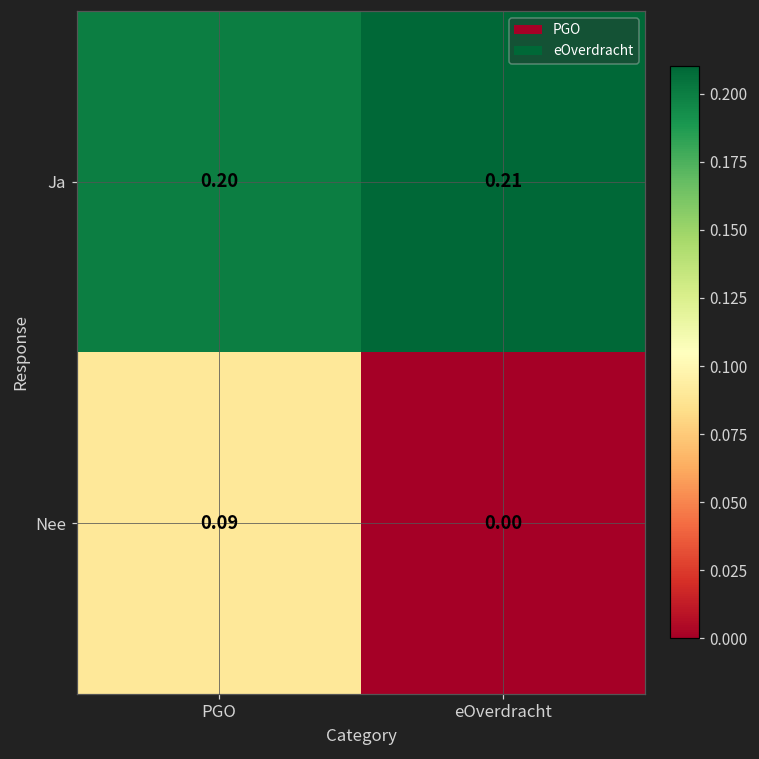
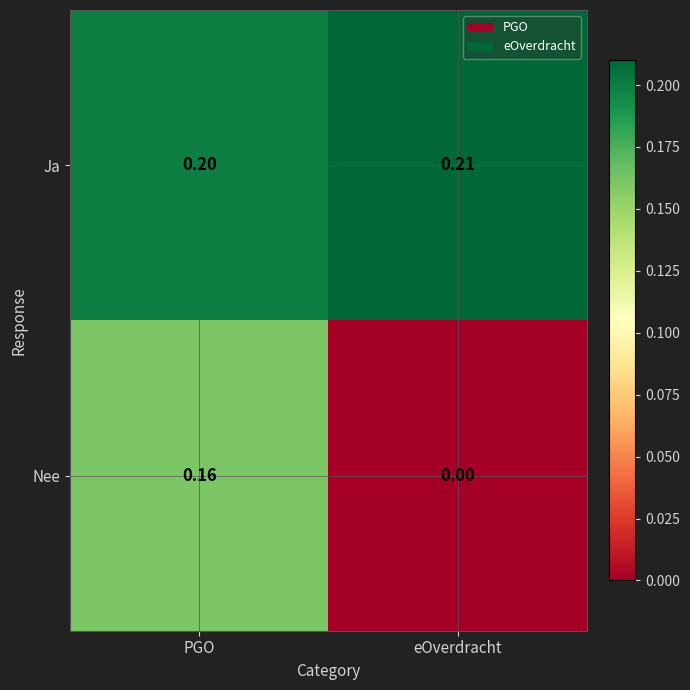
Nee, PGO: 0.09 -> 0.16
